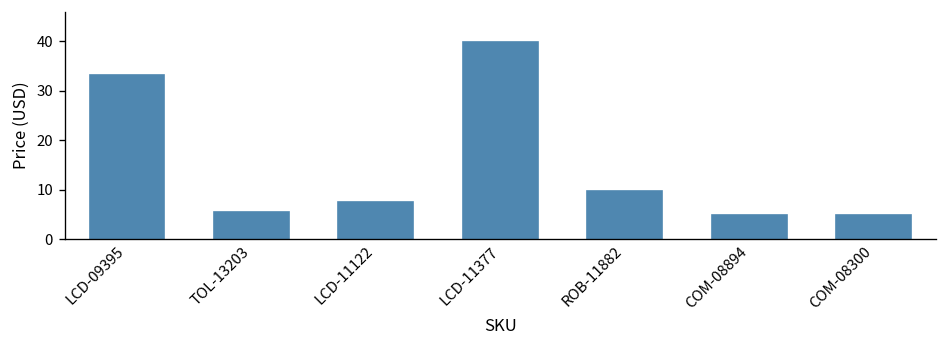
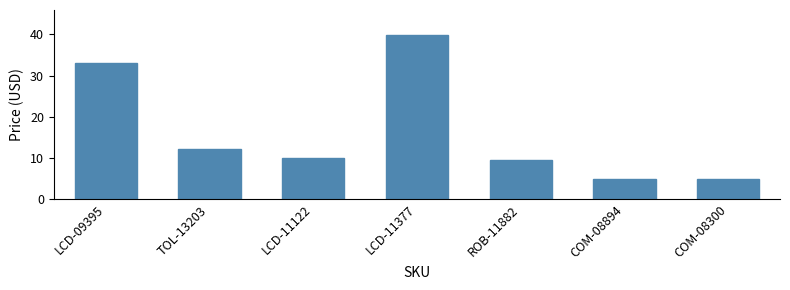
TOL-13203: 6 -> 12
LCD-11122: 7 -> 10
